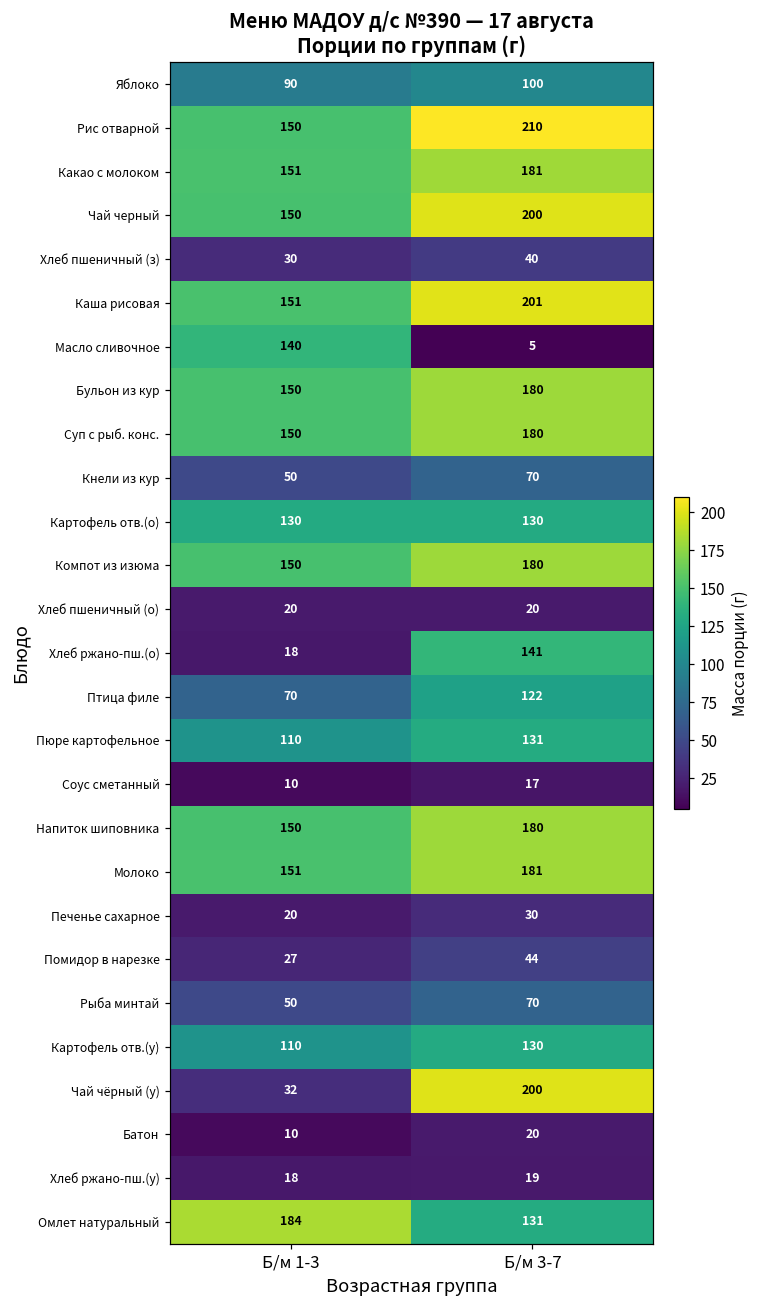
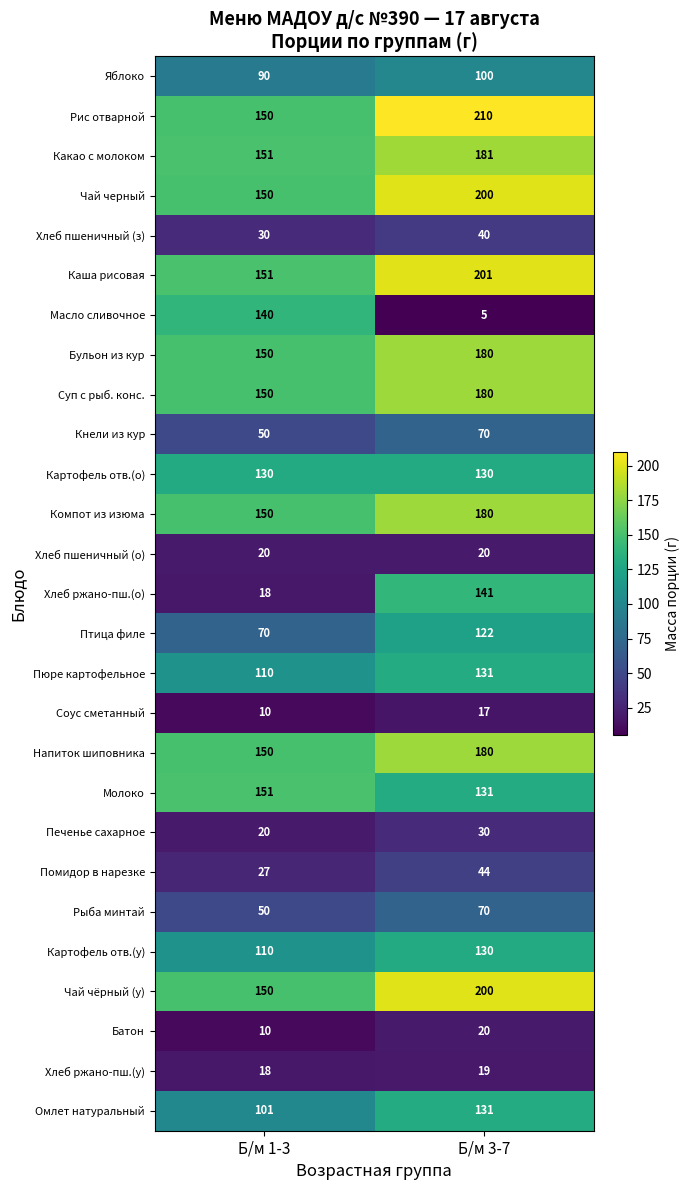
Молоко, Б/м 3-7: 181 -> 131
Чай чёрный (у), Б/м 1-3: 32 -> 150
Омлет натуральный, Б/м 1-3: 184 -> 101
